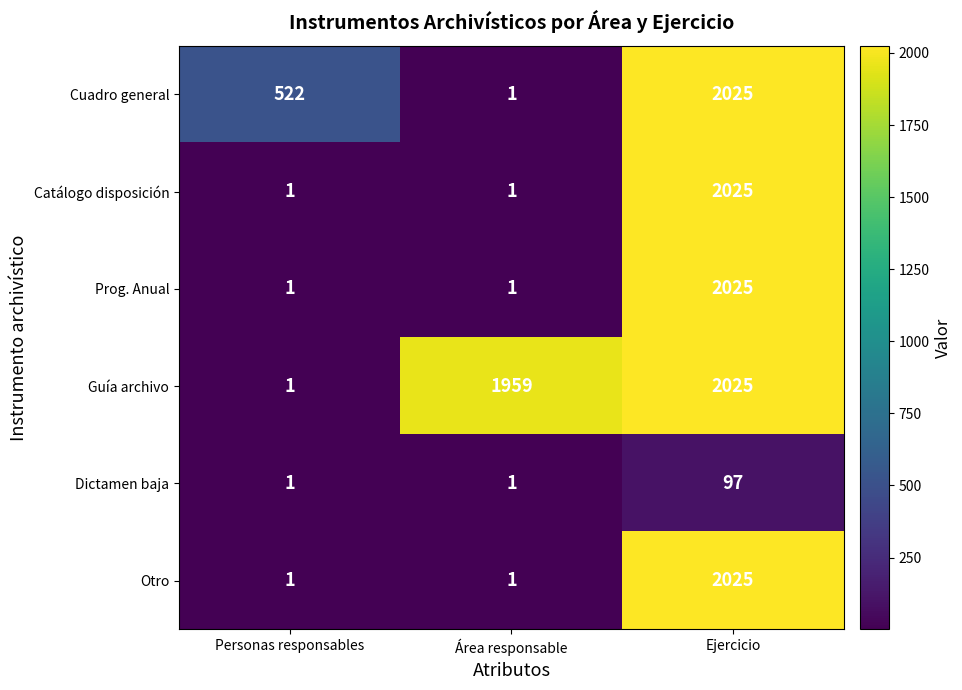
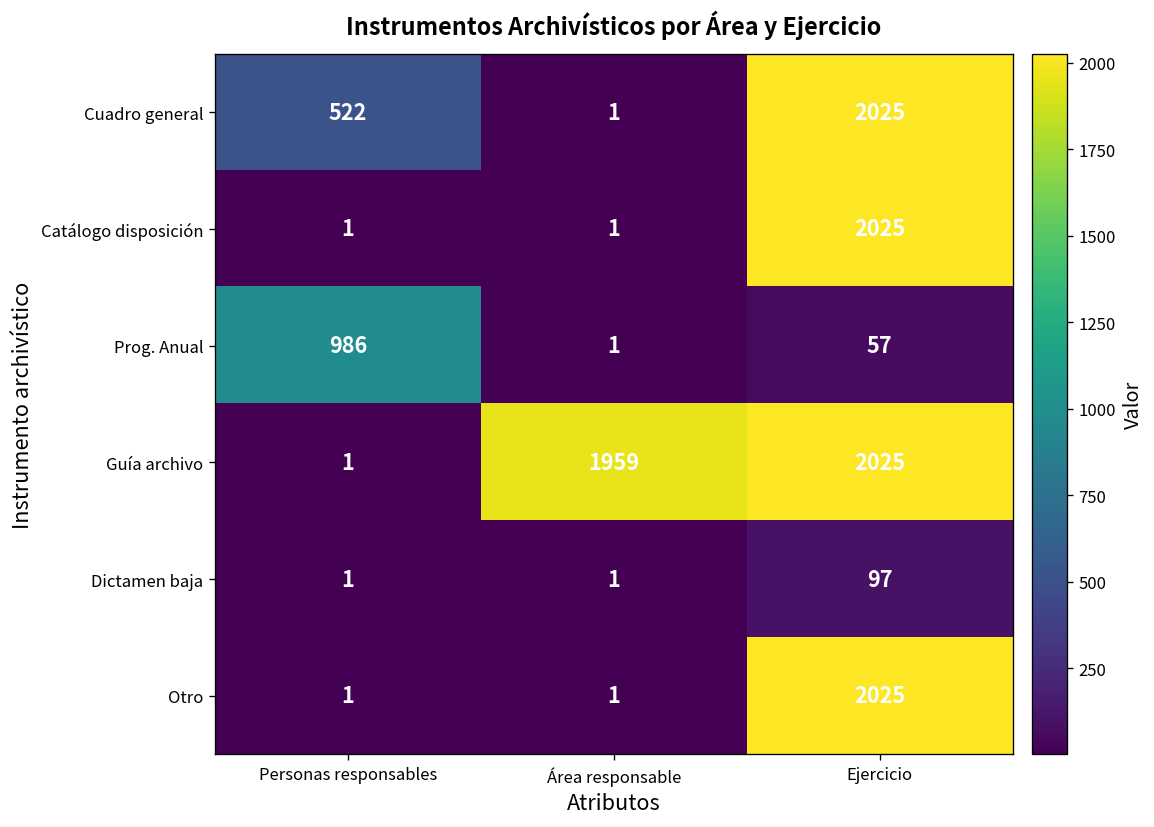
Prog. Anual, Personas responsables: 1 -> 986
Prog. Anual, Ejercicio: 2025 -> 57
